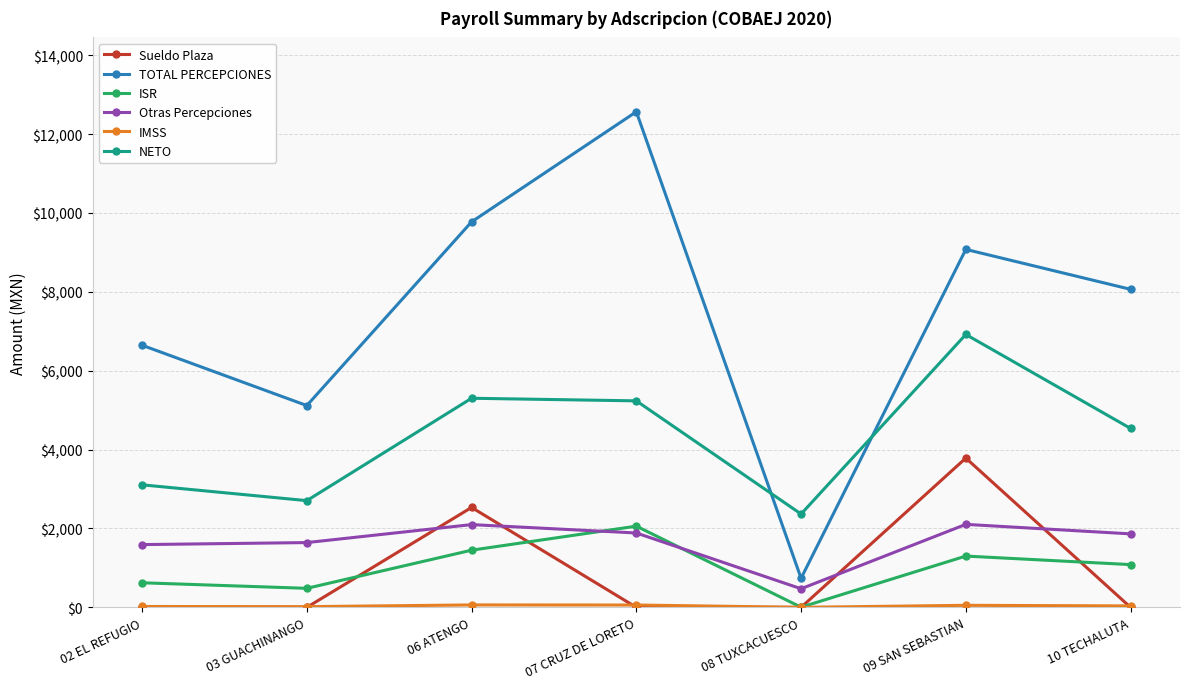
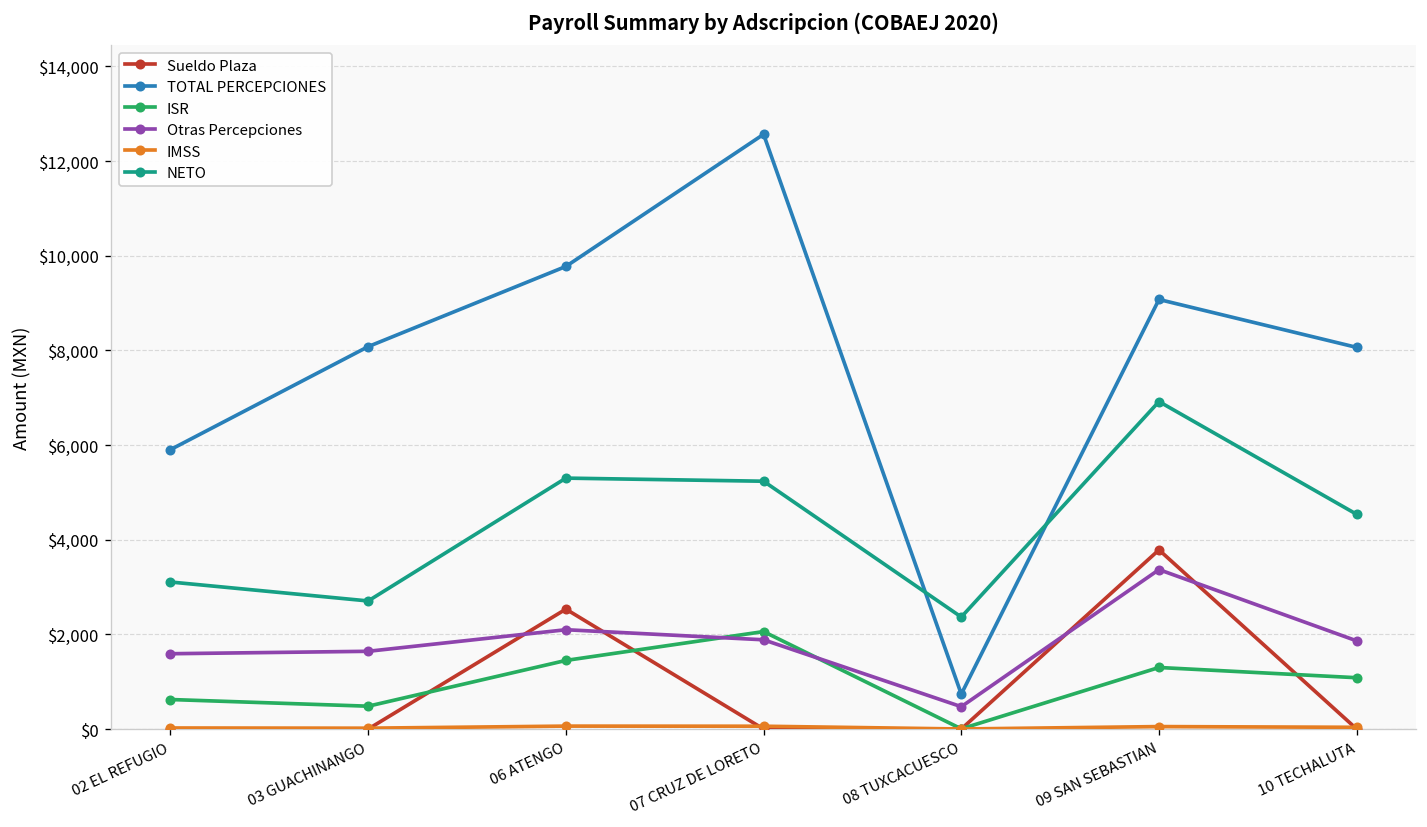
TOTAL PERCEPCIONES, 02 EL REFUGIO: $6,600 -> $5,900
TOTAL PERCEPCIONES, 03 GUACHINANGO: $5,100 -> $8,100
Otras Percepciones, 09 SAN SEBASTIAN: $2,100 -> $3,400
